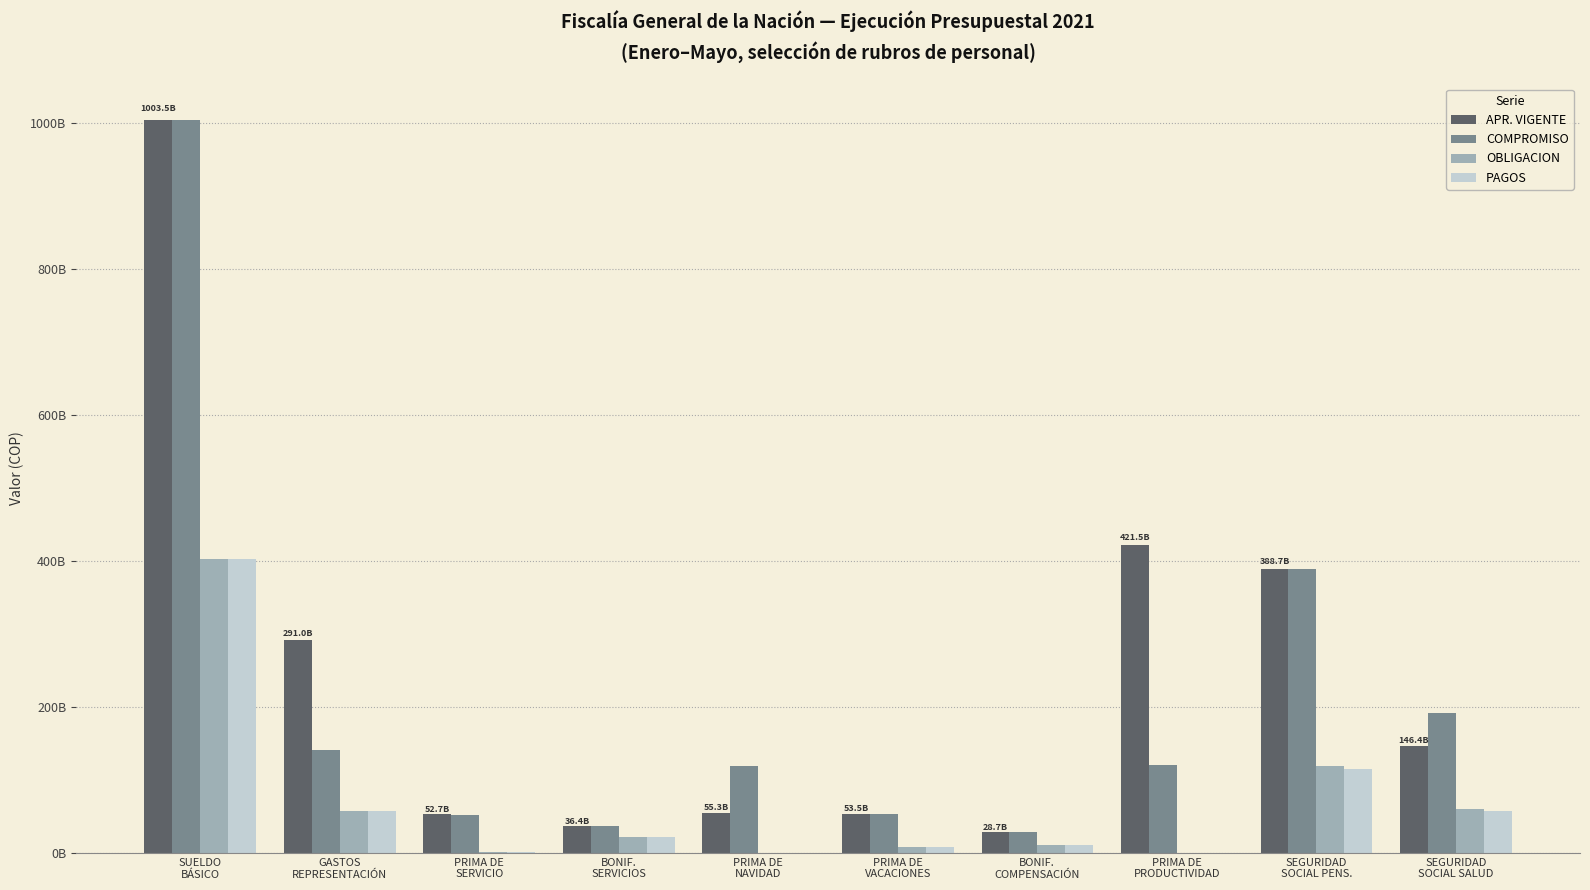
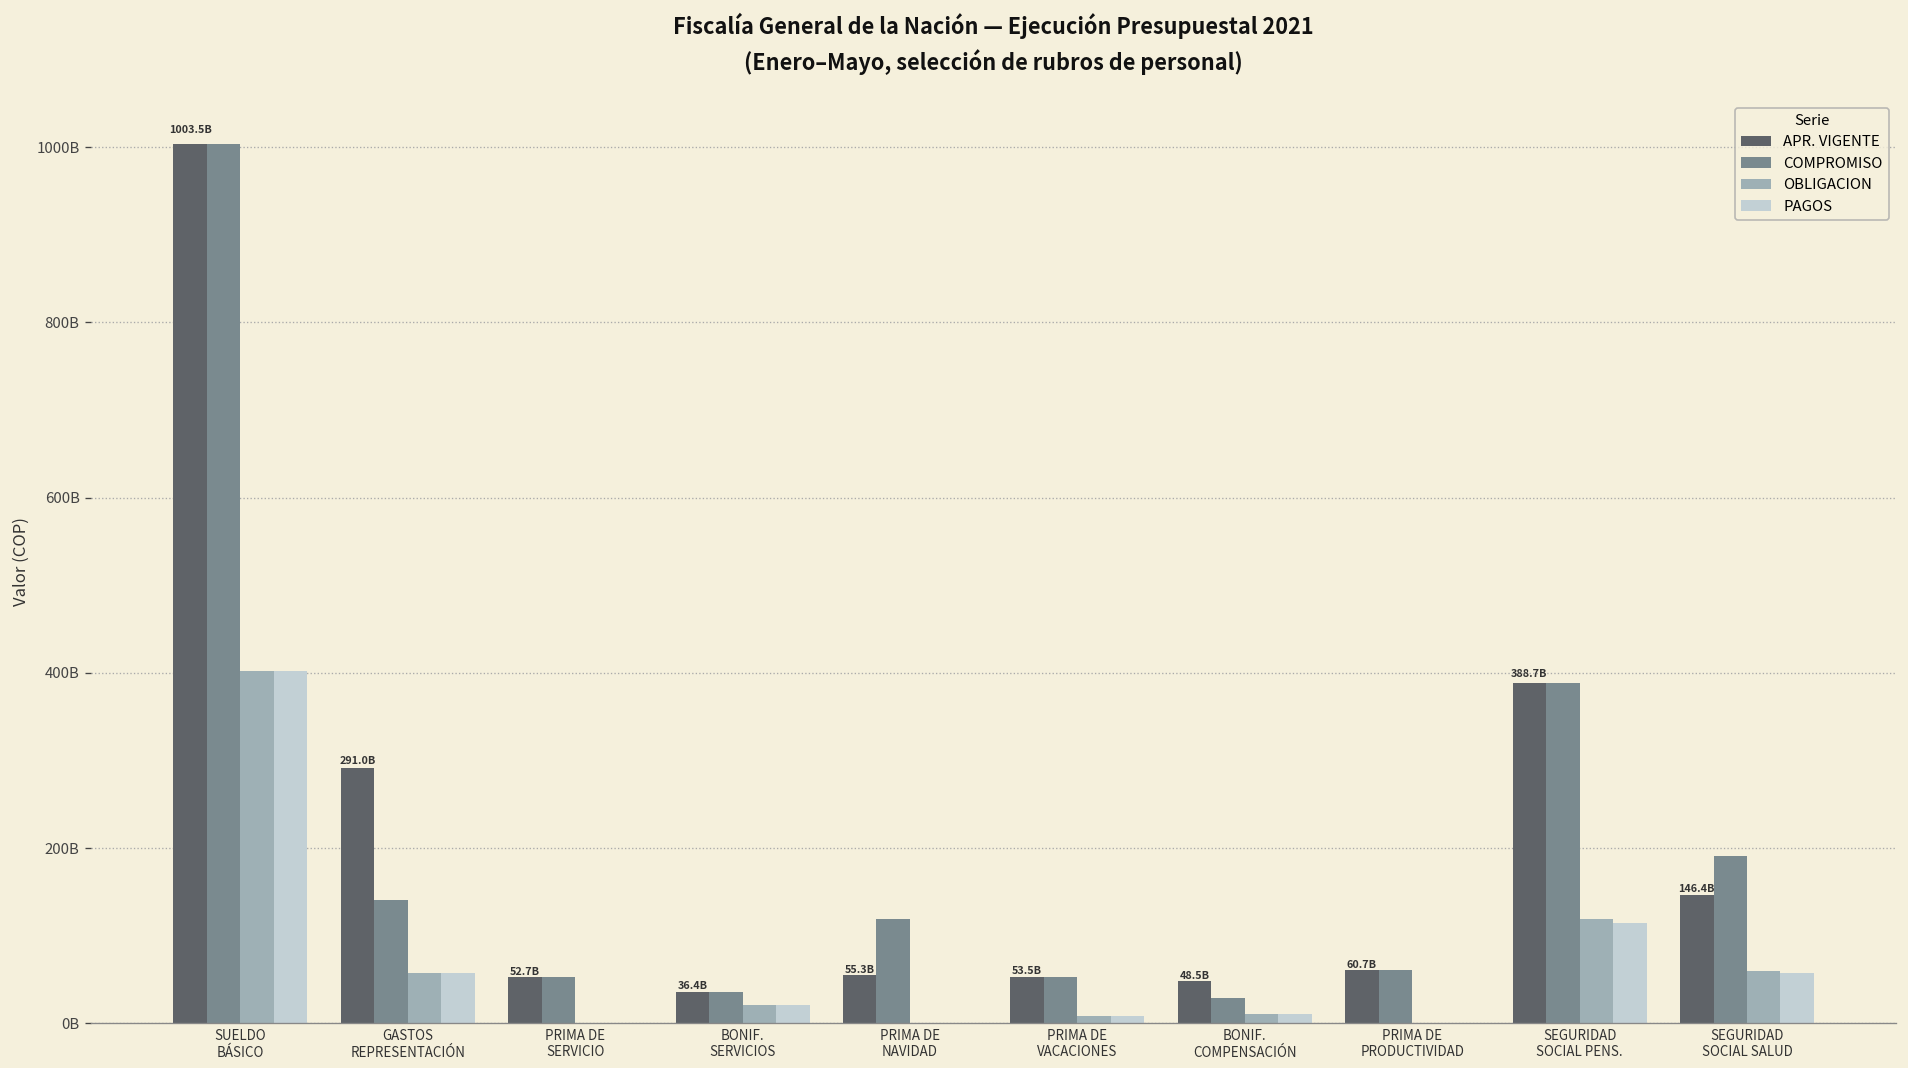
APR. VIGENTE, BONIF. COMPENSACIÓN: 28.7B -> 48.5B
APR. VIGENTE, PRIMA DE PRODUCTIVIDAD: 421.5B -> 60.7B
COMPROMISO, PRIMA DE PRODUCTIVIDAD: 120000000000 -> 60000000000
